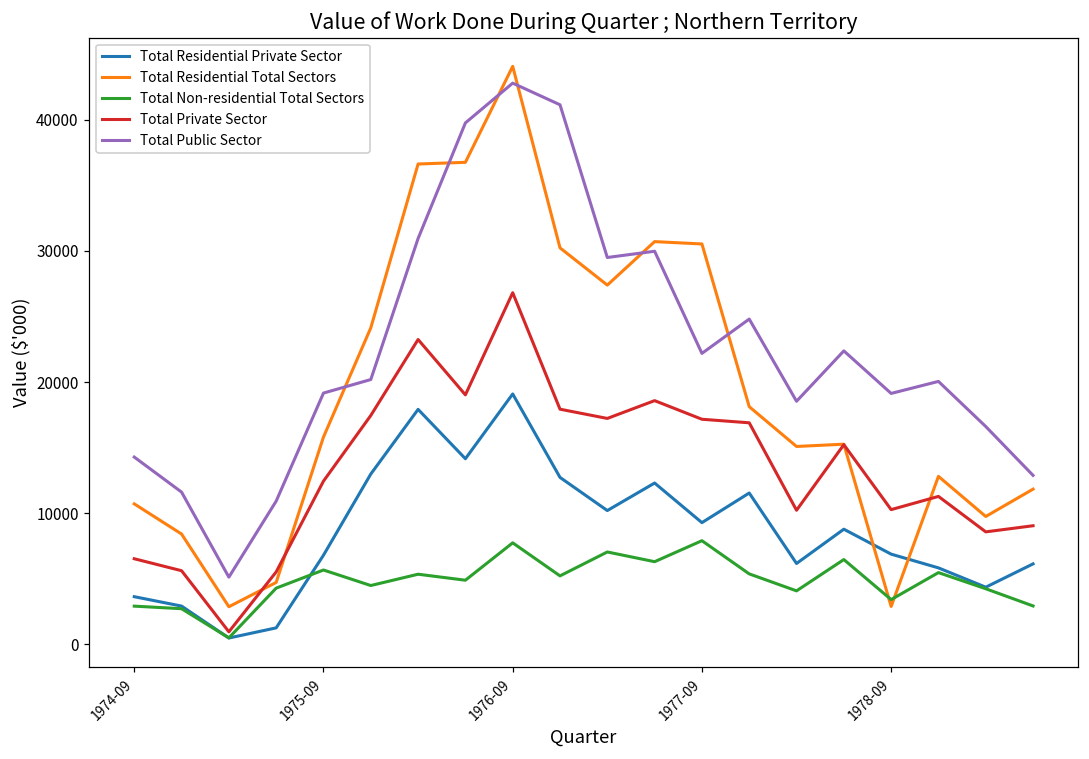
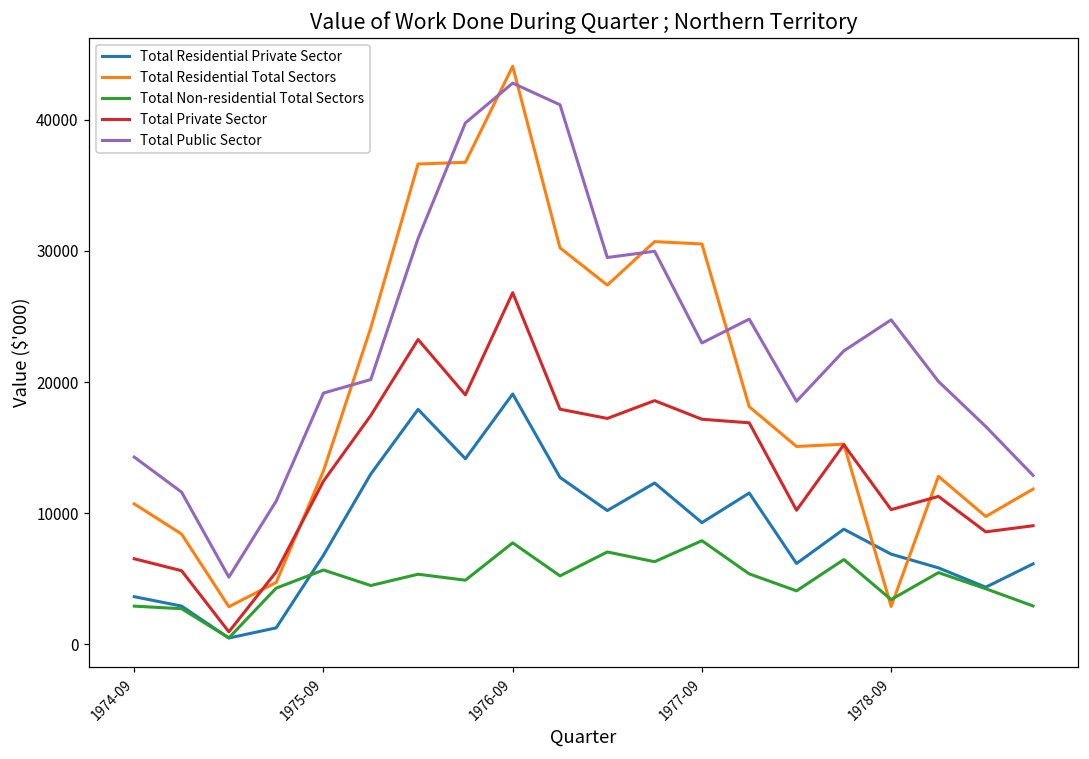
Total Residential Total Sectors, 1975-09: 15800 -> 13200
Total Public Sector, 1977-09: 22200 -> 23000
Total Public Sector, 1978-09: 19100 -> 24700
